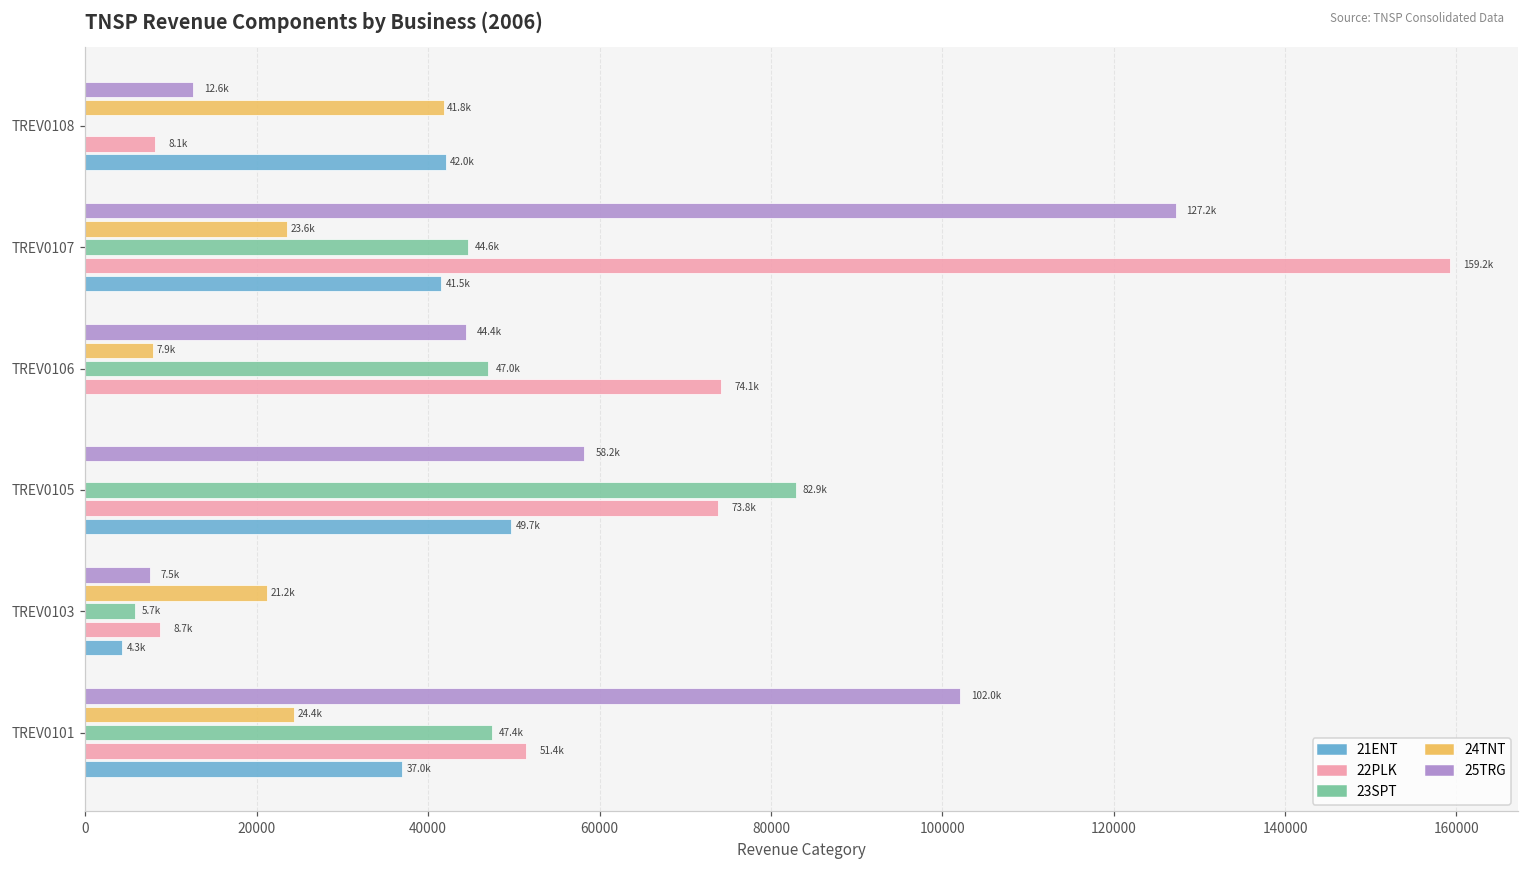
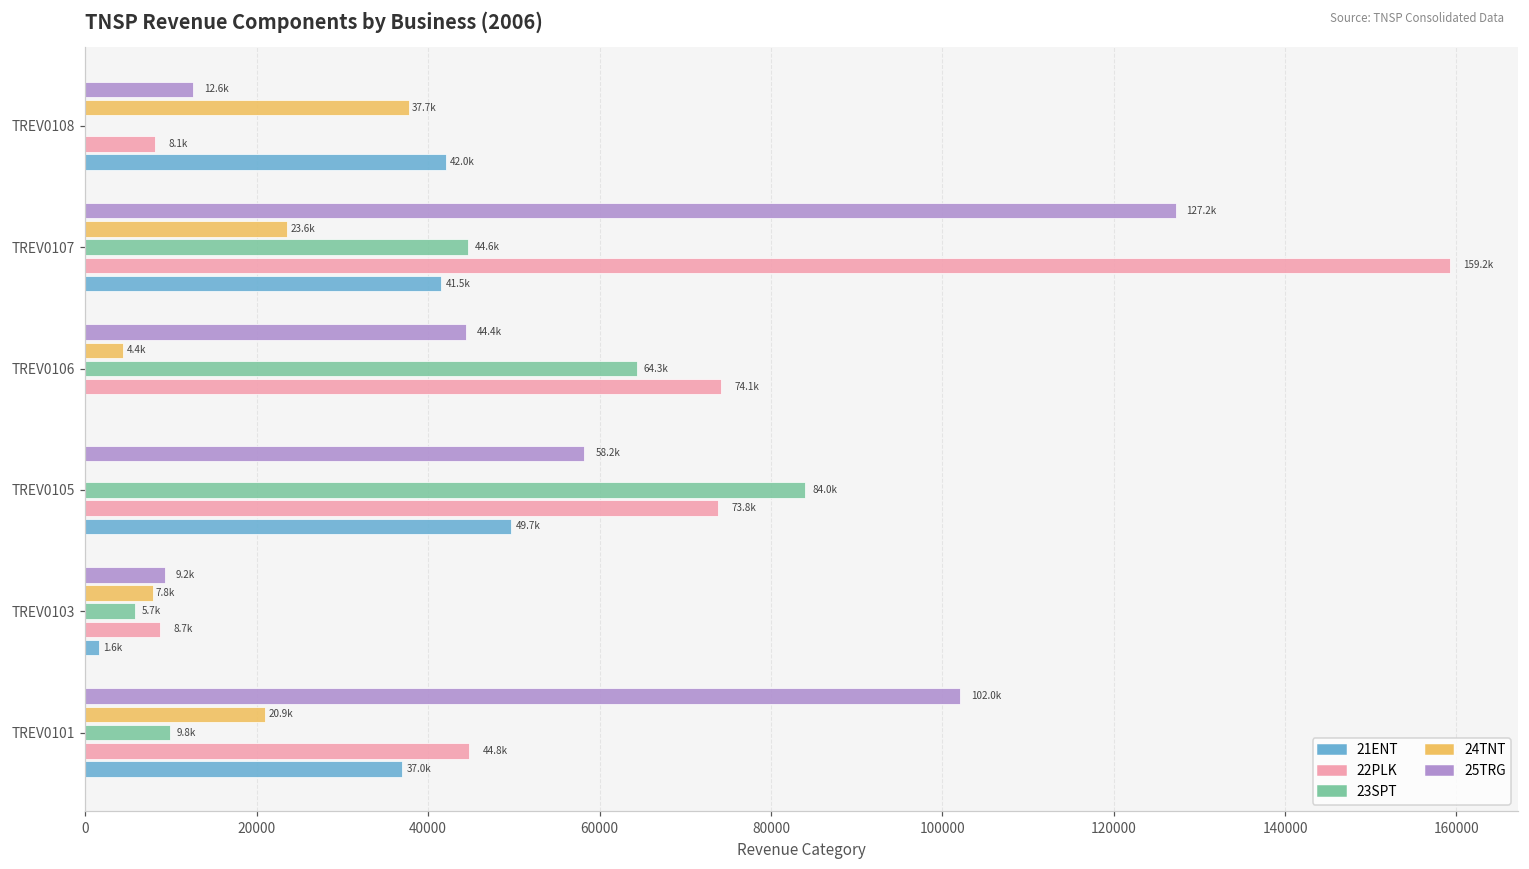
24TNT, TREV0108: 41.8k -> 37.7k
24TNT, TREV0106: 7.9k -> 4.4k
23SPT, TREV0106: 47.0k -> 64.3k
23SPT, TREV0105: 82.9k -> 84.0k
25TRG, TREV0103: 7.5k -> 9.2k
24TNT, TREV0103: 21.2k -> 7.8k
21ENT, TREV0103: 4.3k -> 1.6k
24TNT, TREV0101: 24.4k -> 20.9k
23SPT, TREV0101: 47.4k -> 9.8k
22PLK, TREV0101: 51.4k -> 44.8k
